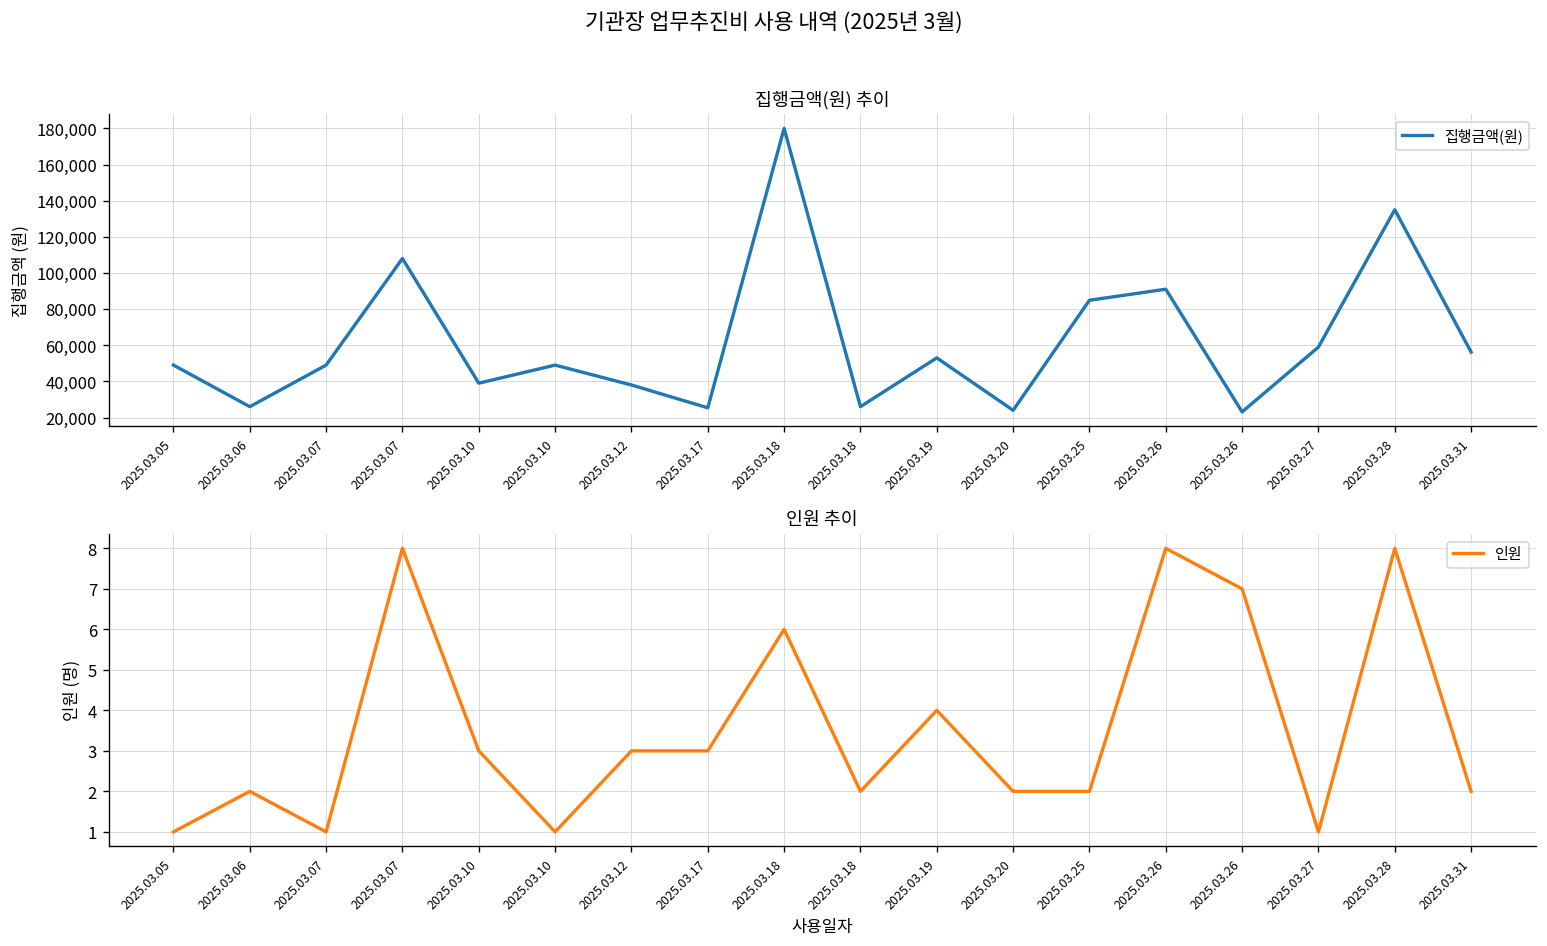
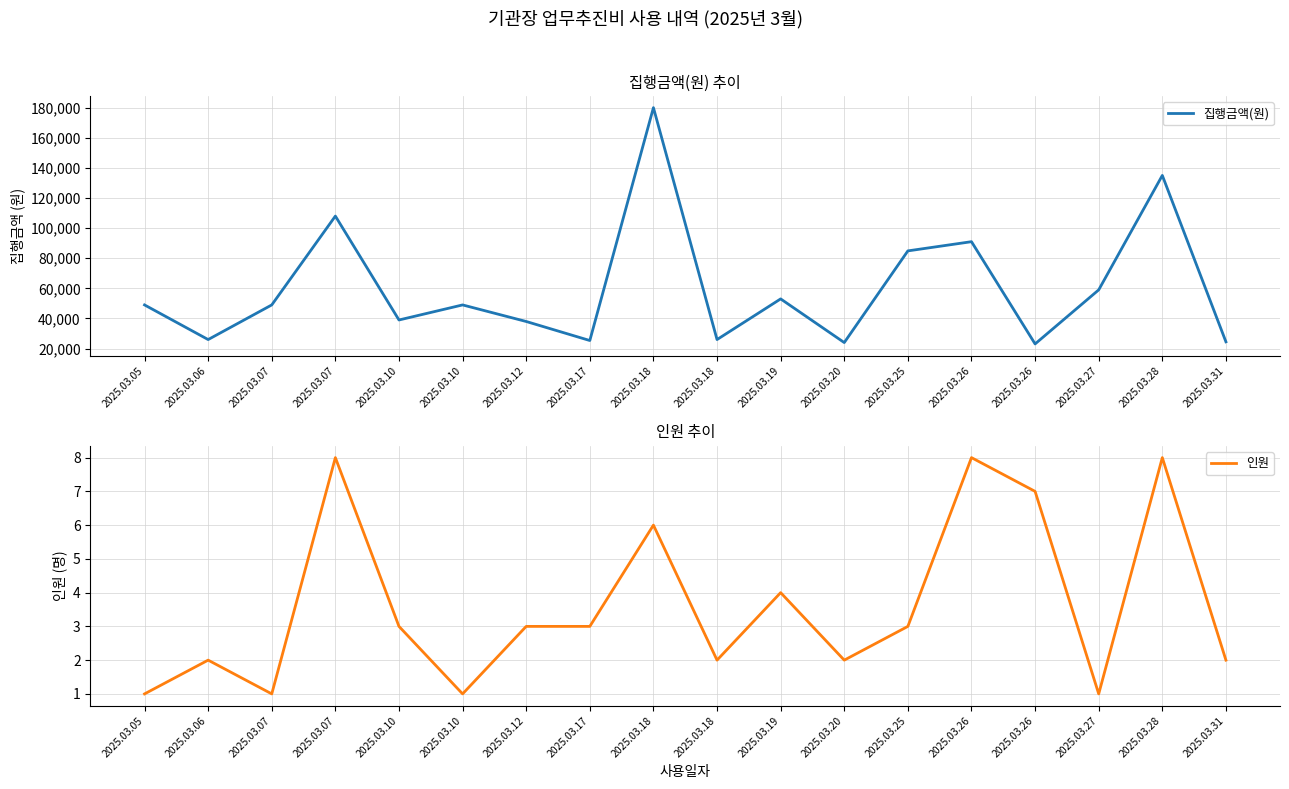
집행금액(원) 추이, 2025.03.31: 56,000 -> 25,000
인원 추이, 2025.03.25: 2 -> 3
